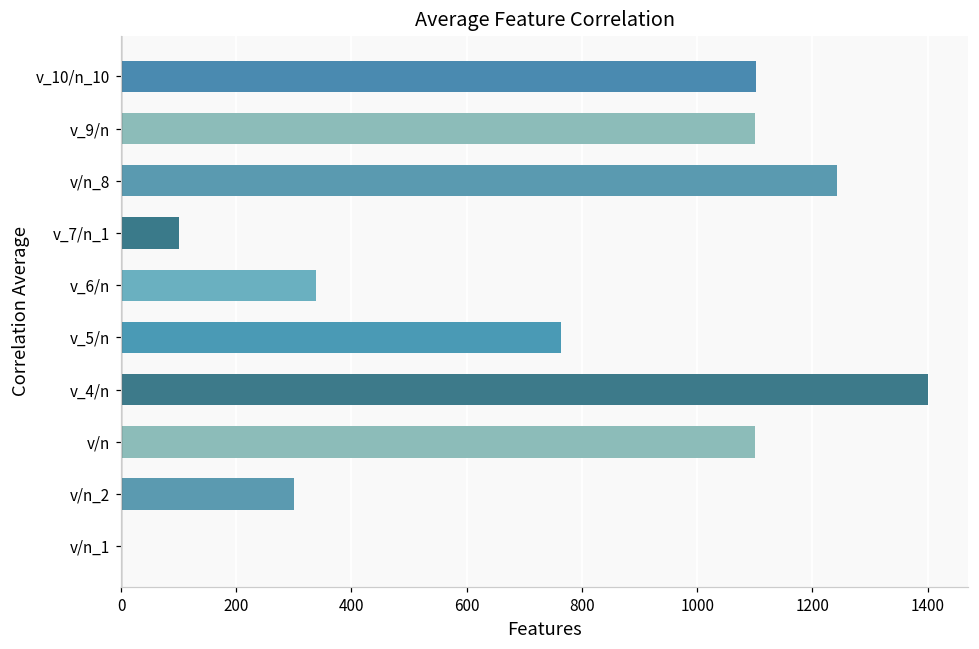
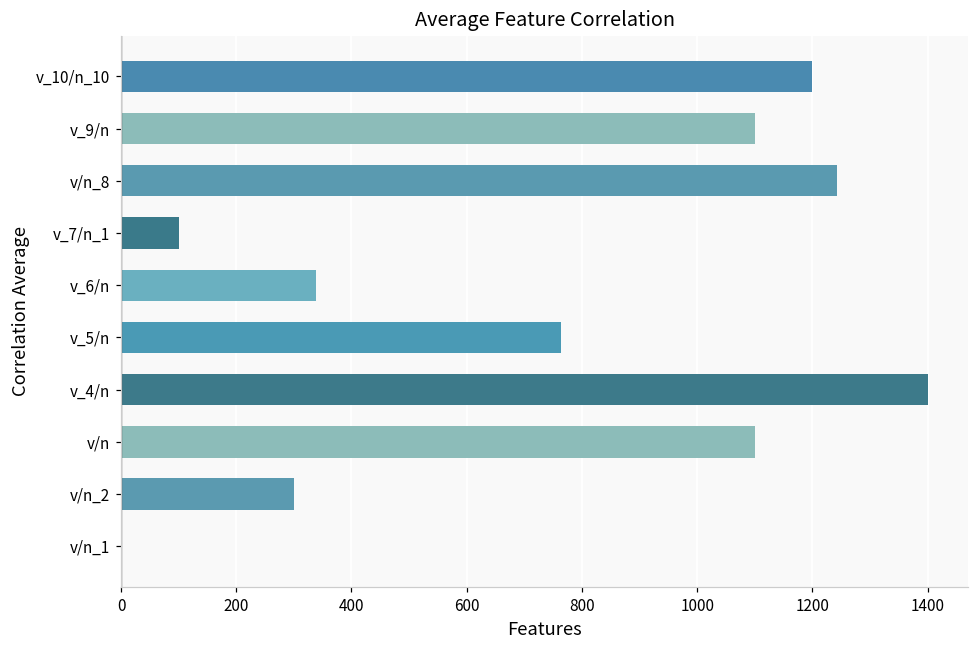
v_10/n_10: 1100 -> 1200
